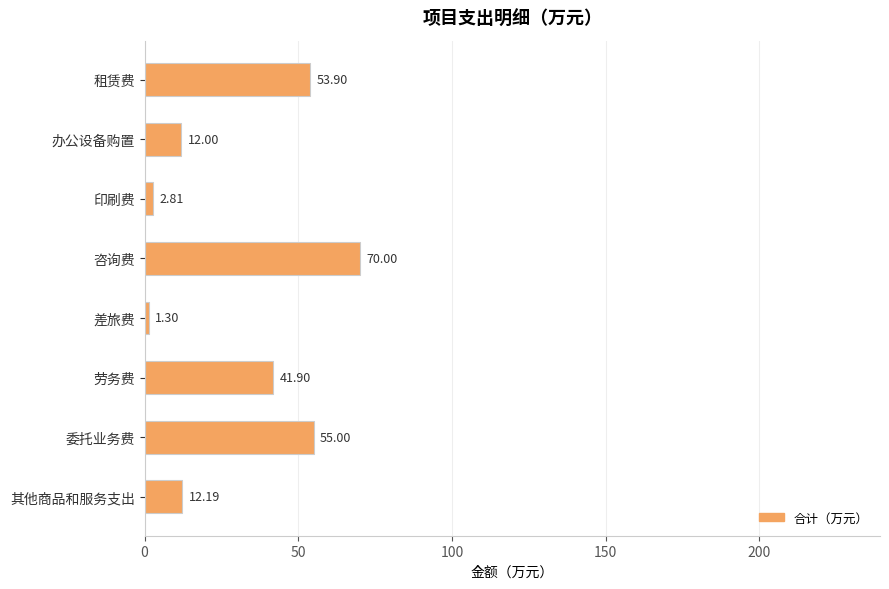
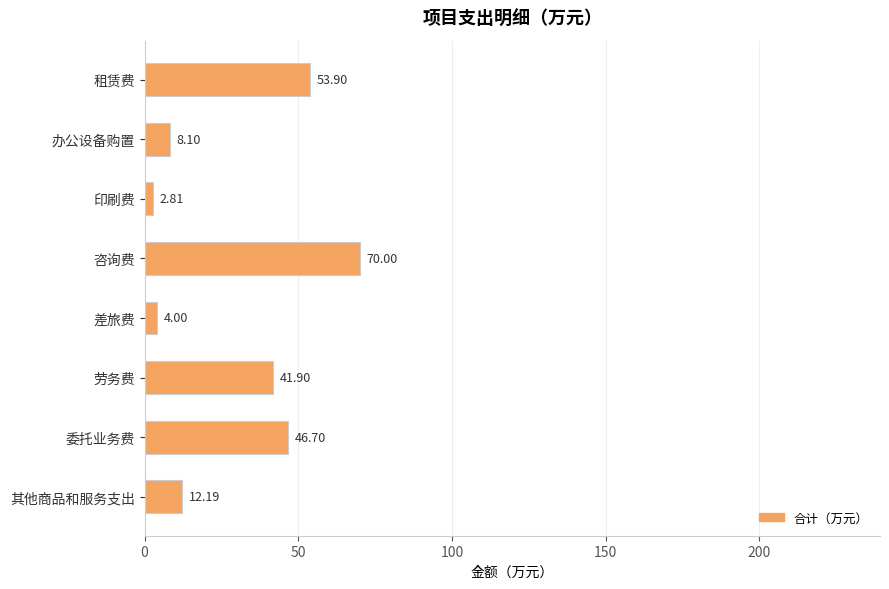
办公设备购置: 12.00 -> 8.10
差旅费: 1.30 -> 4.00
委托业务费: 55.00 -> 46.70
